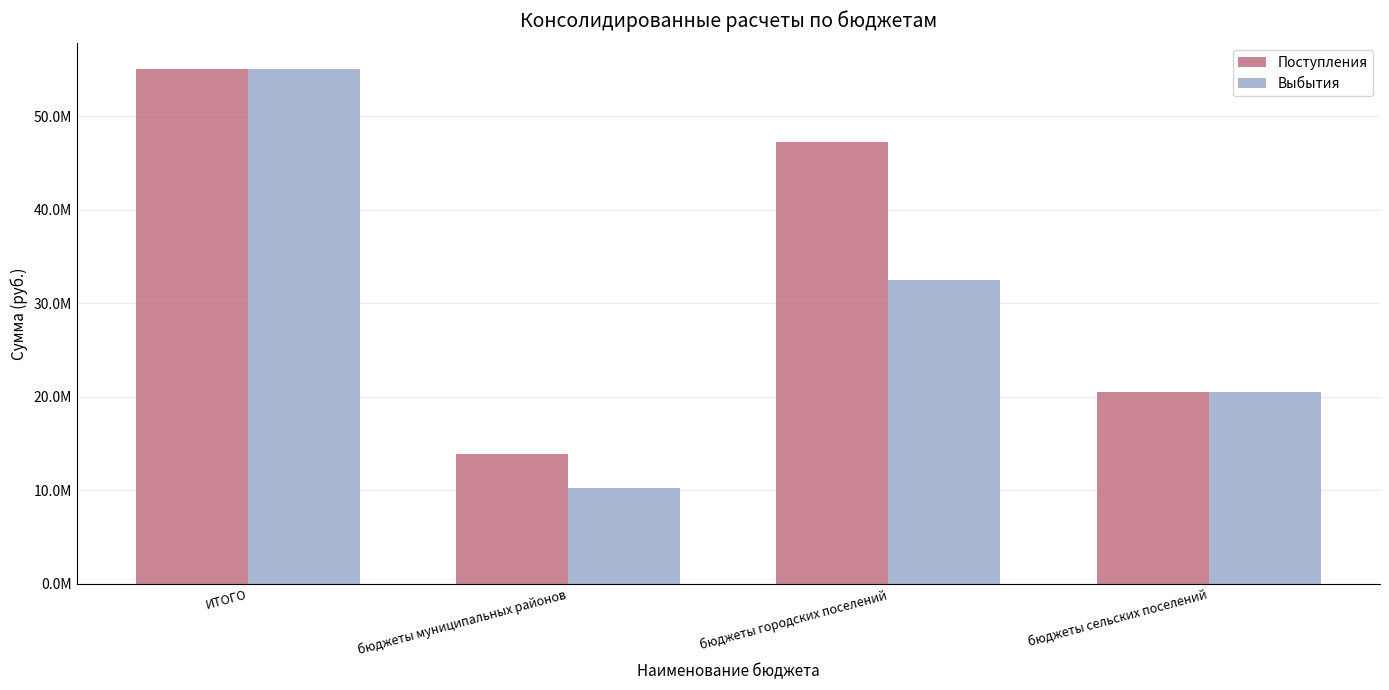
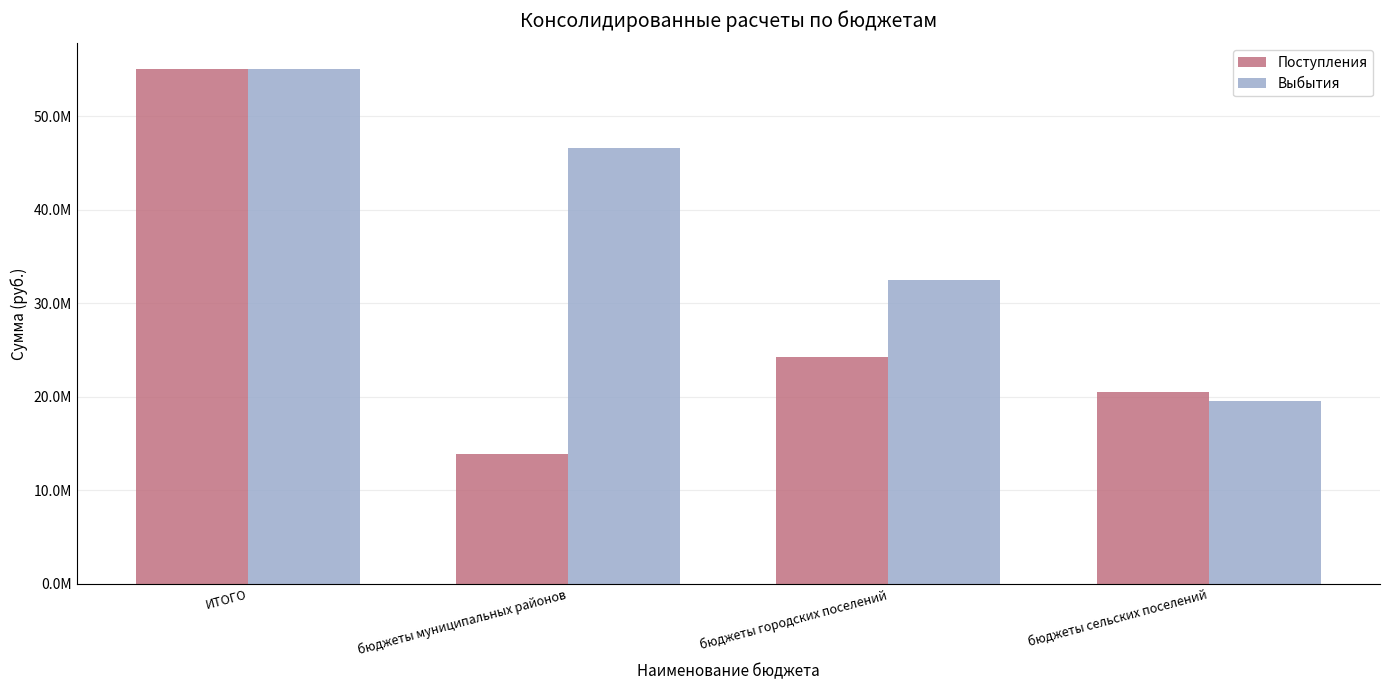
Выбытия, бюджеты муниципальных районов: 10000000 -> 47000000
Поступления, бюджеты городских поселений: 47000000 -> 24000000
Выбытия, бюджеты сельских поселений: 21000000 -> 20000000
